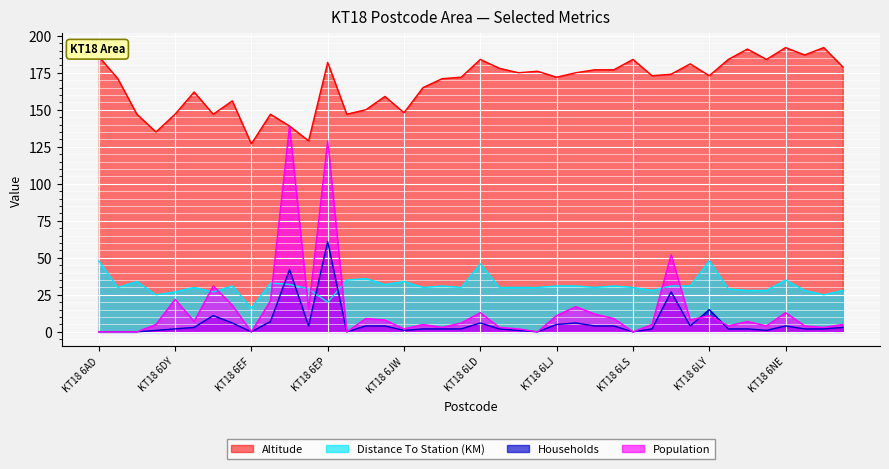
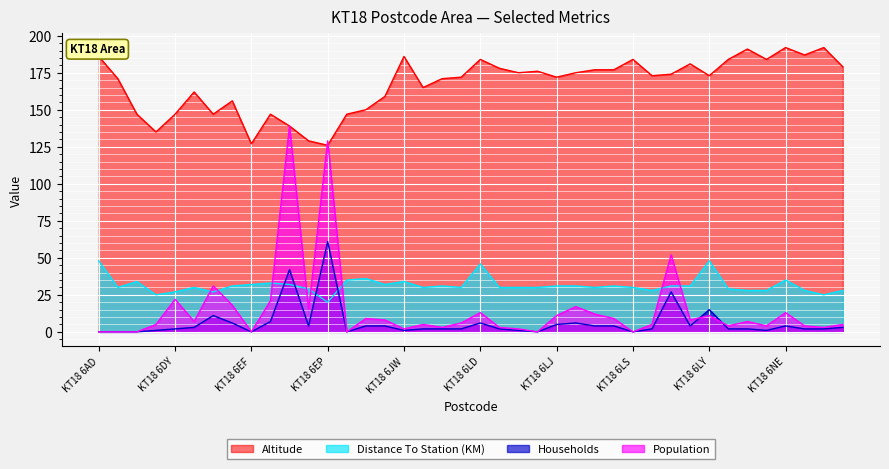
Distance To Station (KM), KT18 6EF: 16 -> 32
Altitude, KT18 6EP: 182 -> 126
Altitude, KT18 6JW: 148 -> 186
